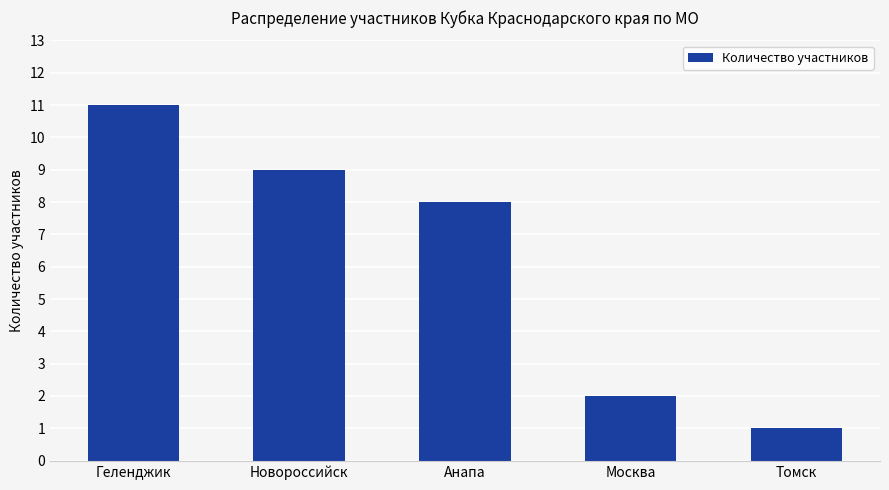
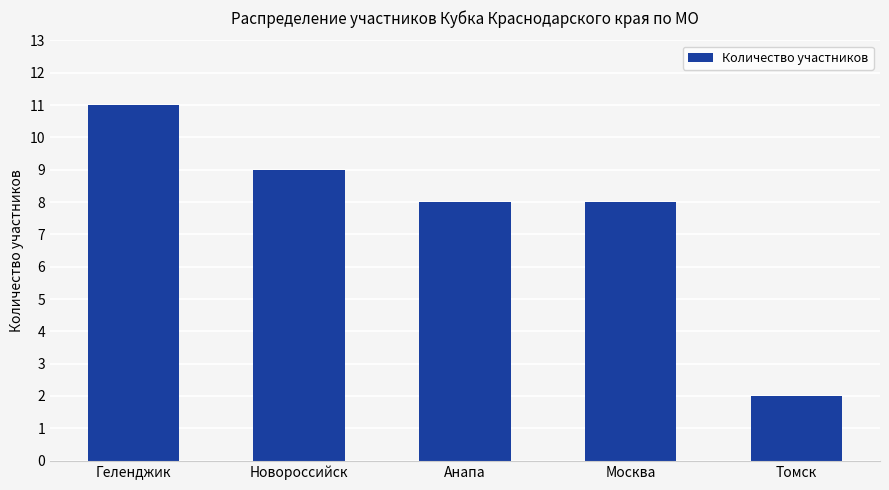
Москва: 2 -> 8
Томск: 1 -> 2
